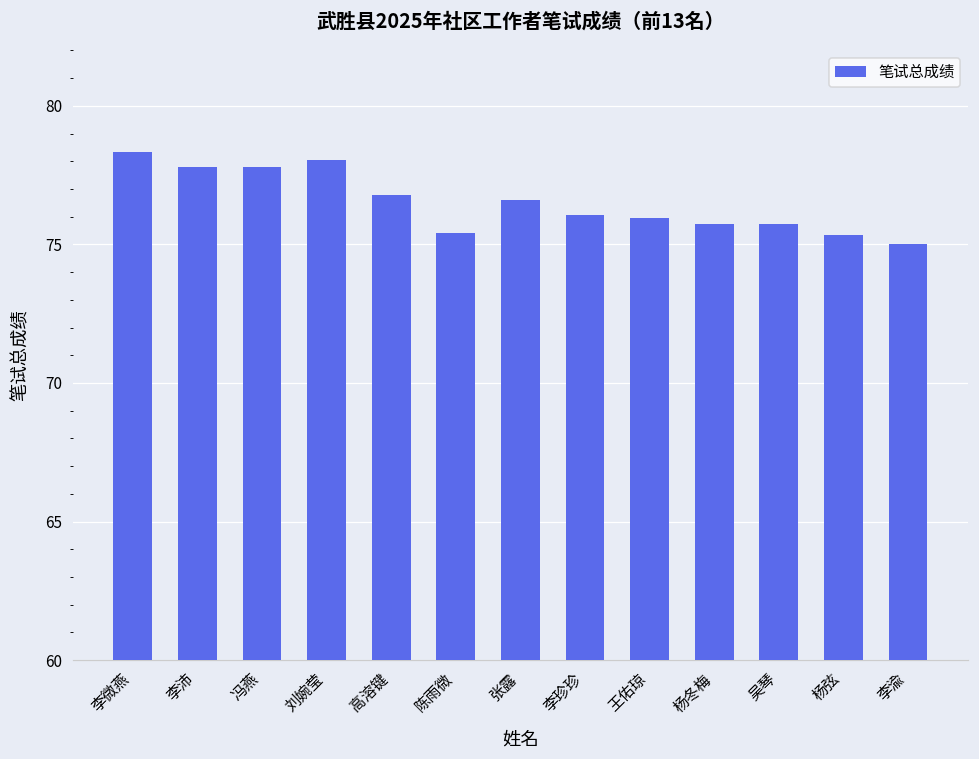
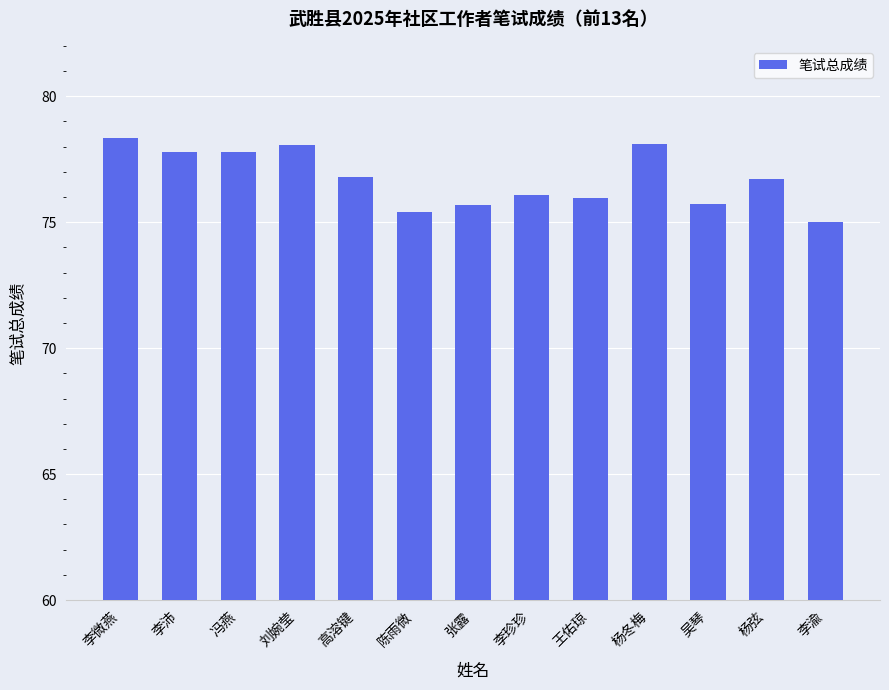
张露: 76.6 -> 75.7
杨冬梅: 75.7 -> 78.1
杨弦: 75.3 -> 76.7
